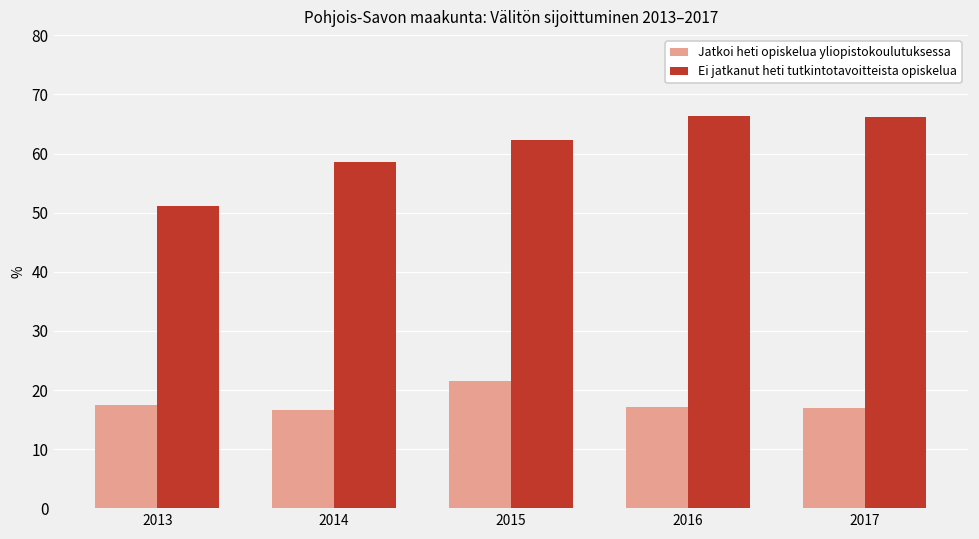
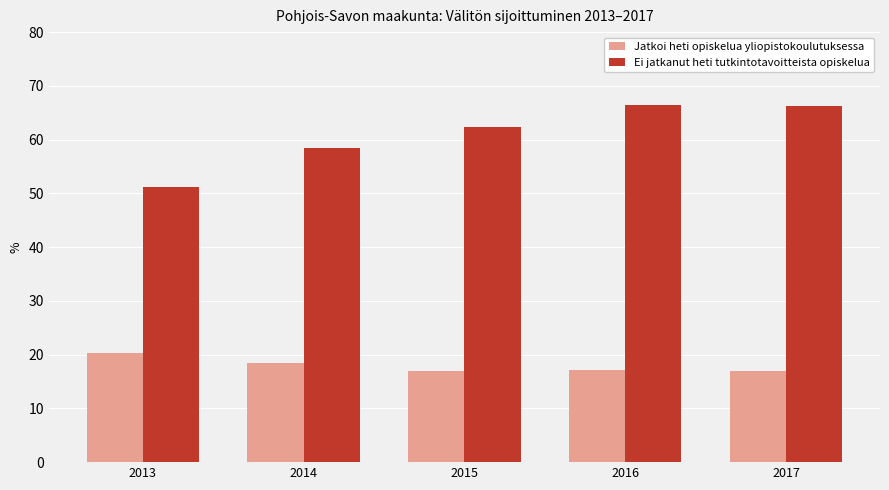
Jatkoi heti opiskelua yliopistokoulutuksessa, 2013: 17 -> 20
Jatkoi heti opiskelua yliopistokoulutuksessa, 2014: 17 -> 18
Jatkoi heti opiskelua yliopistokoulutuksessa, 2015: 21 -> 17
